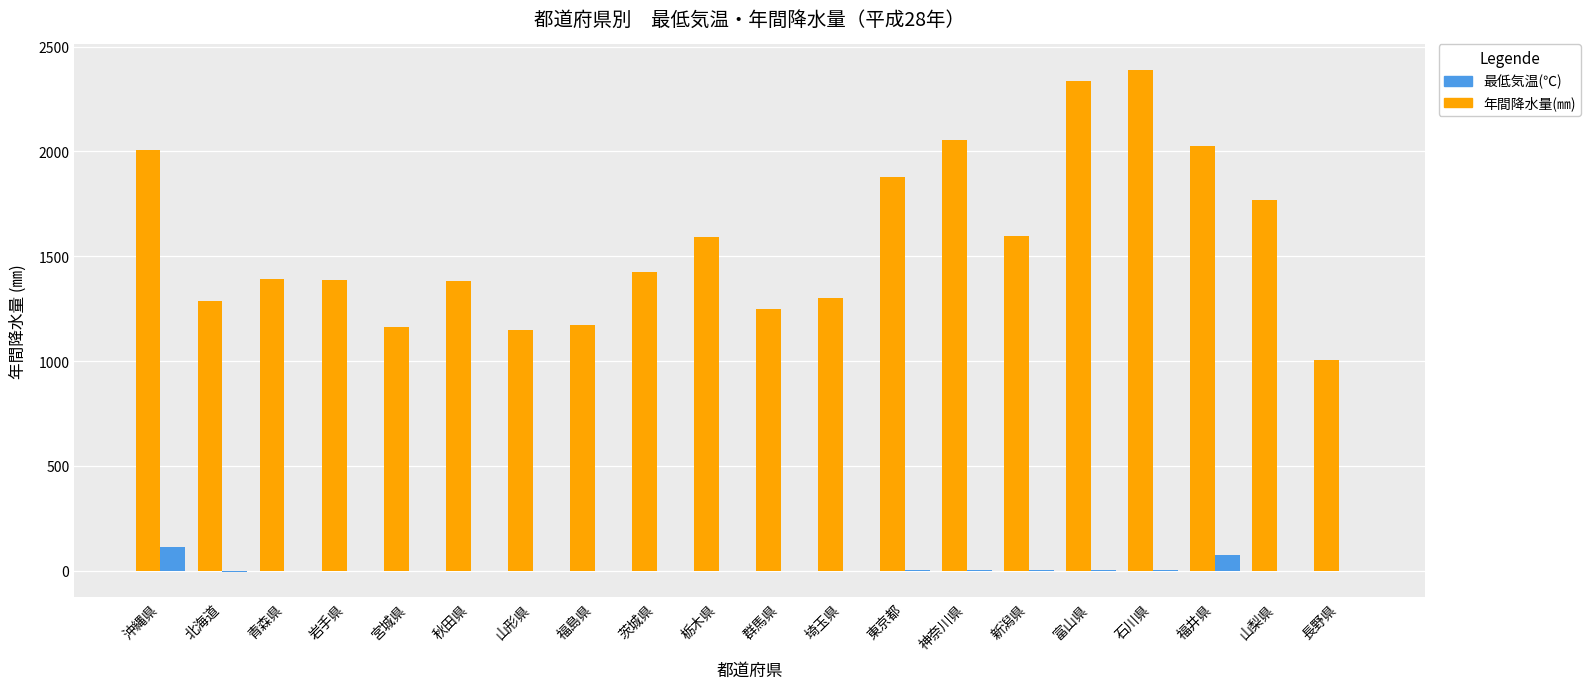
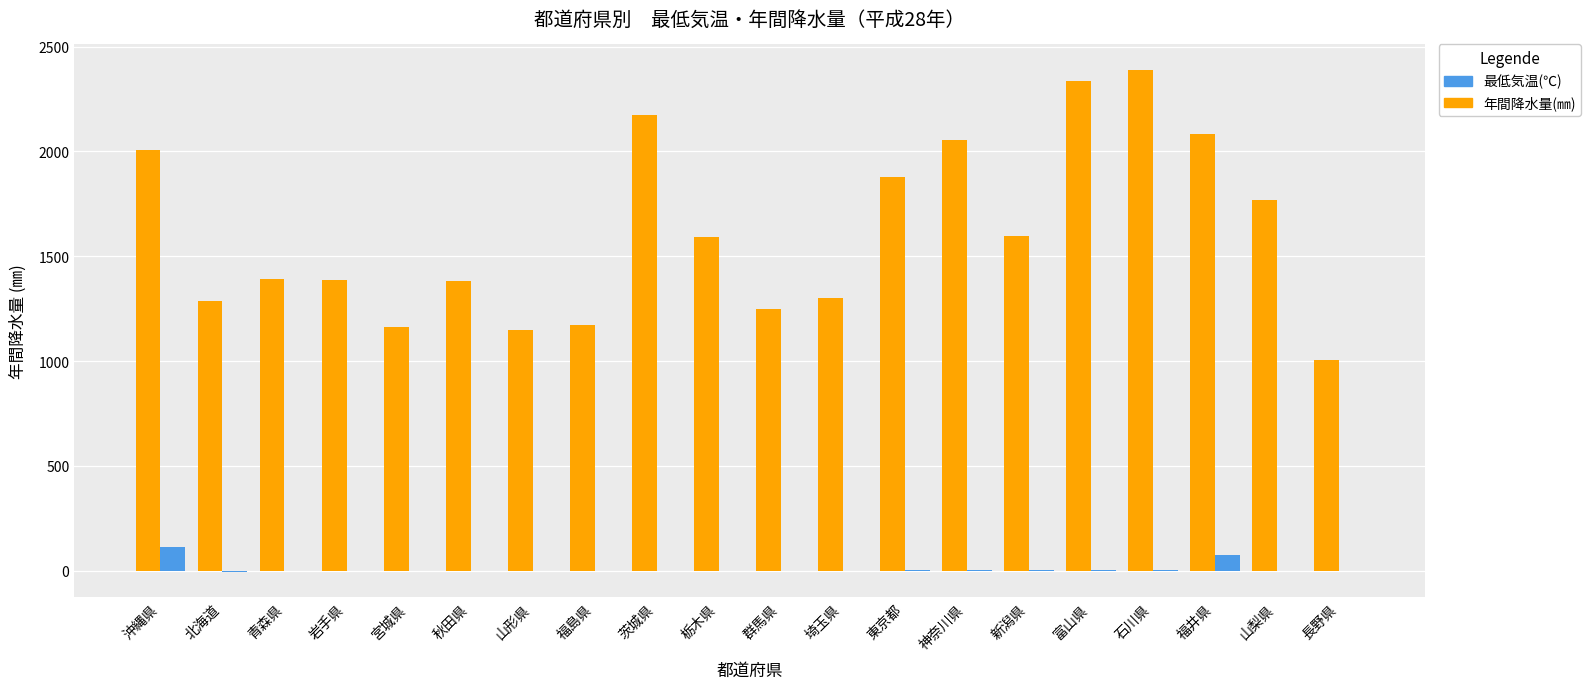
年間降水量(㎜), 茨城県: 1430 -> 2180
年間降水量(㎜), 福井県: 2030 -> 2090
